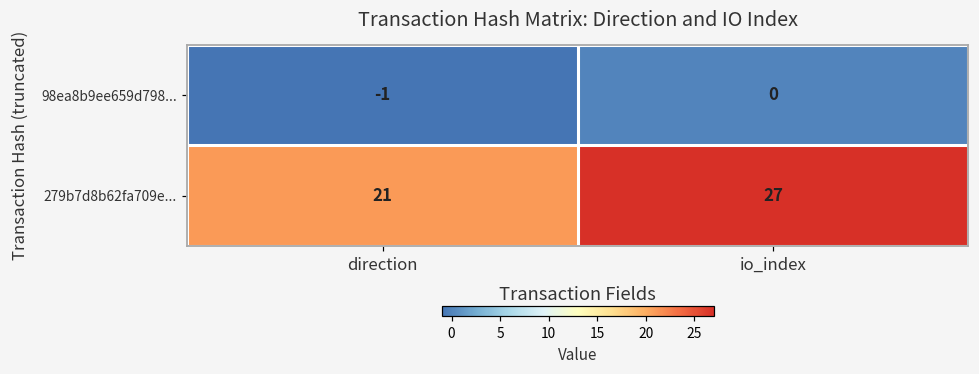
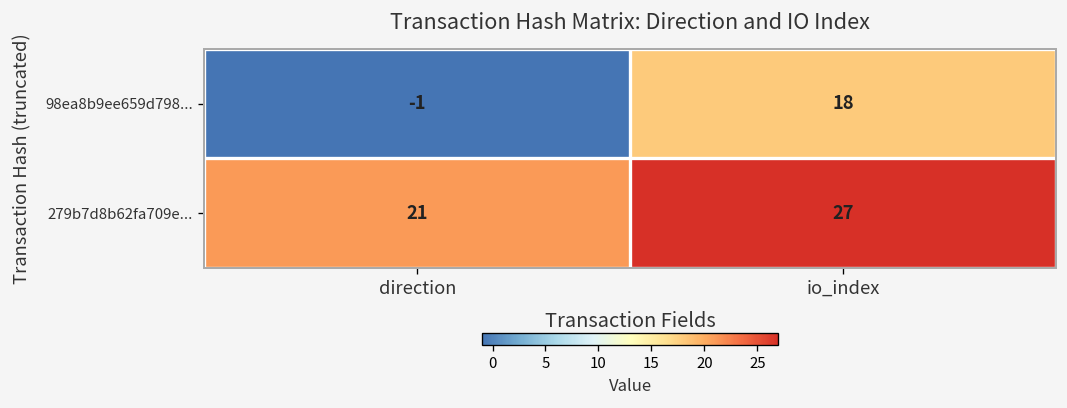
98ea8b9ee659d798..., io_index: 0 -> 18
